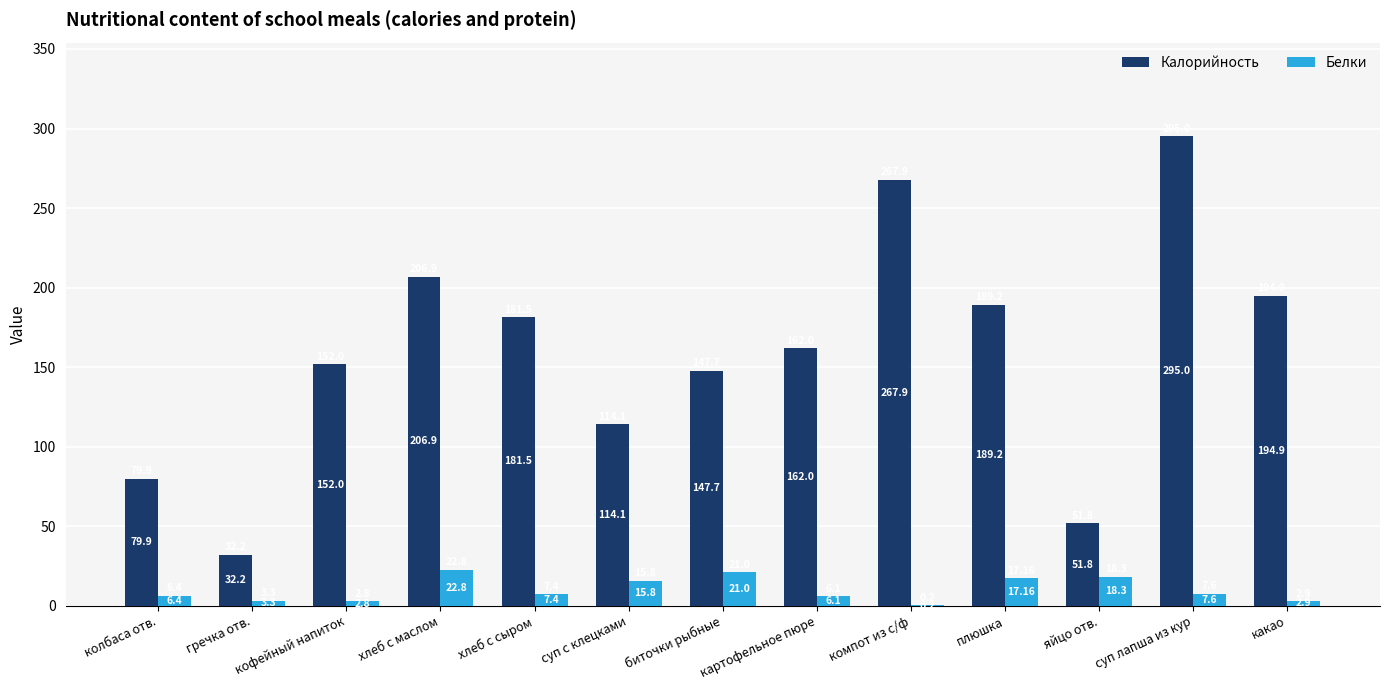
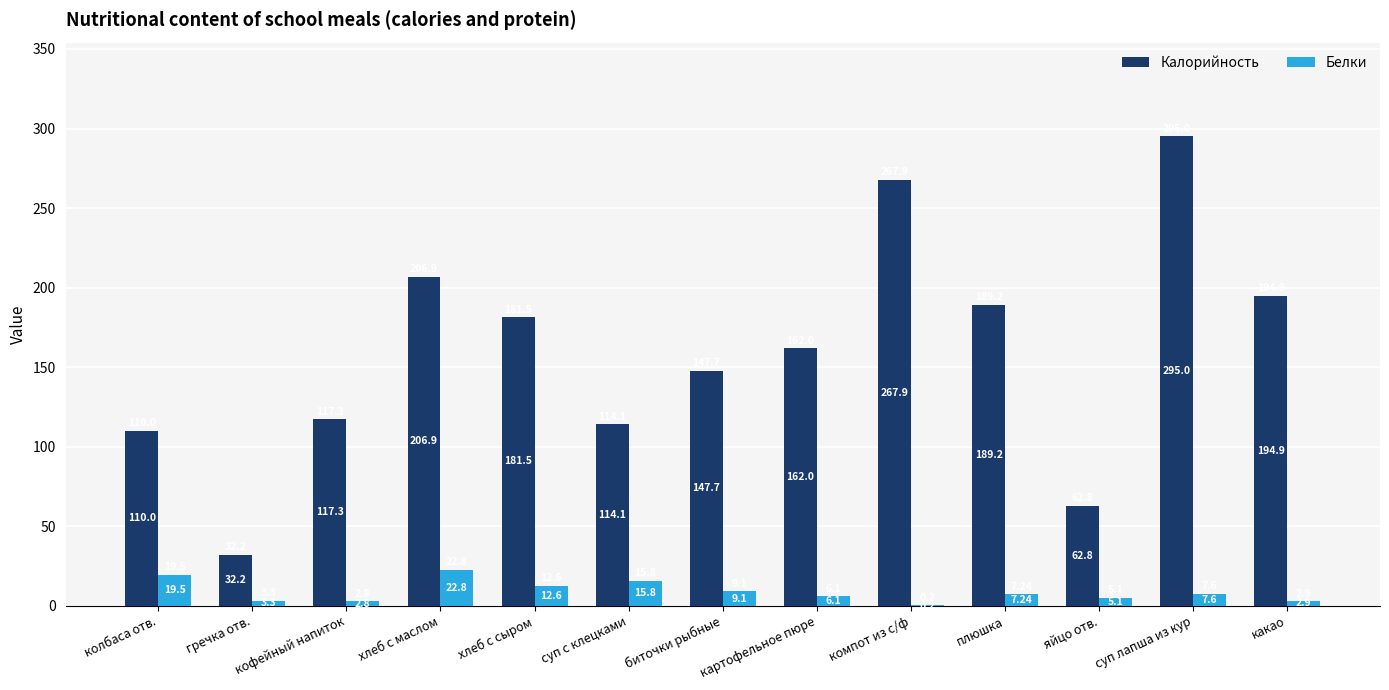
Калорийность, колбаса отв.: 79.9 -> 110.0
Белки, колбаса отв.: 6.4 -> 19.5
Калорийность, кофейный напиток: 152.0 -> 117.3
Белки, хлеб с сыром: 7.4 -> 12.6
Белки, биточки рыбные: 21.0 -> 9.1
Белки, плюшка: 17.16 -> 7.24
Калорийность, яйцо отв.: 51.8 -> 62.8
Белки, яйцо отв.: 18.3 -> 5.1
